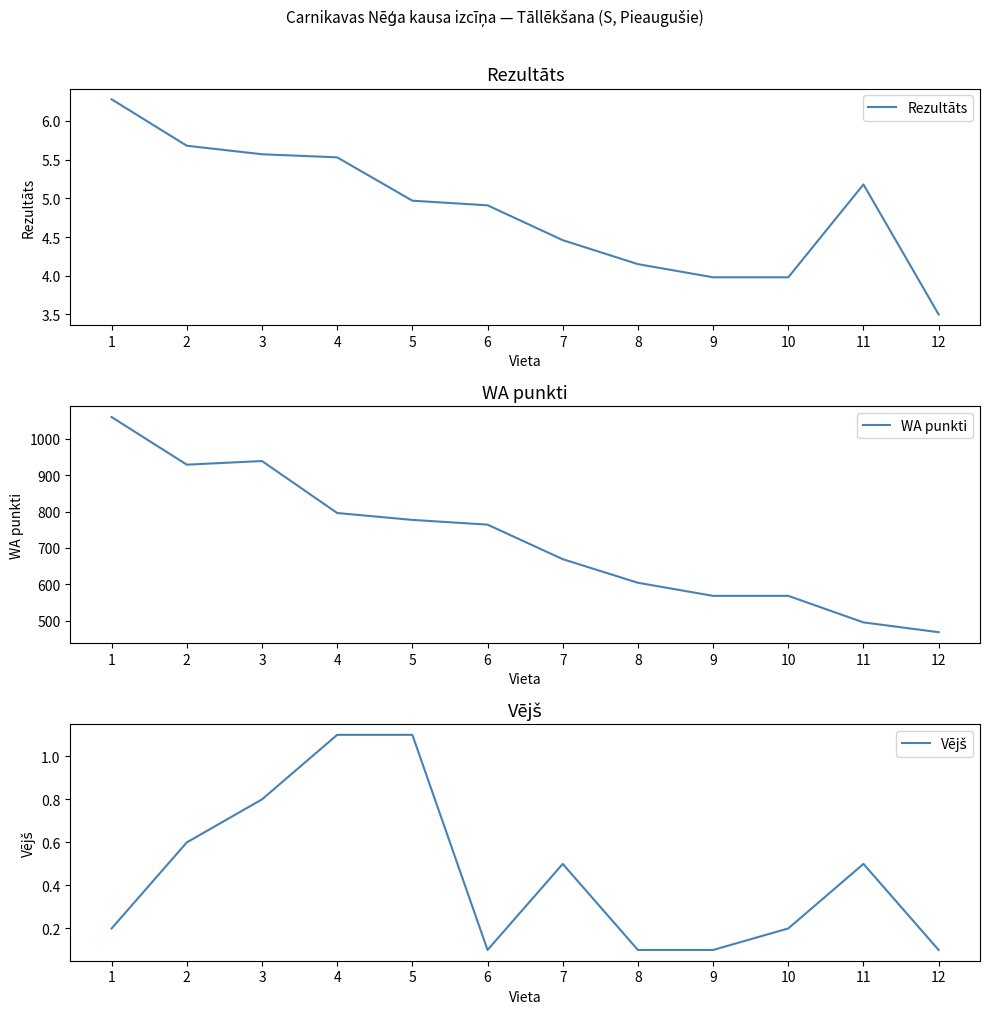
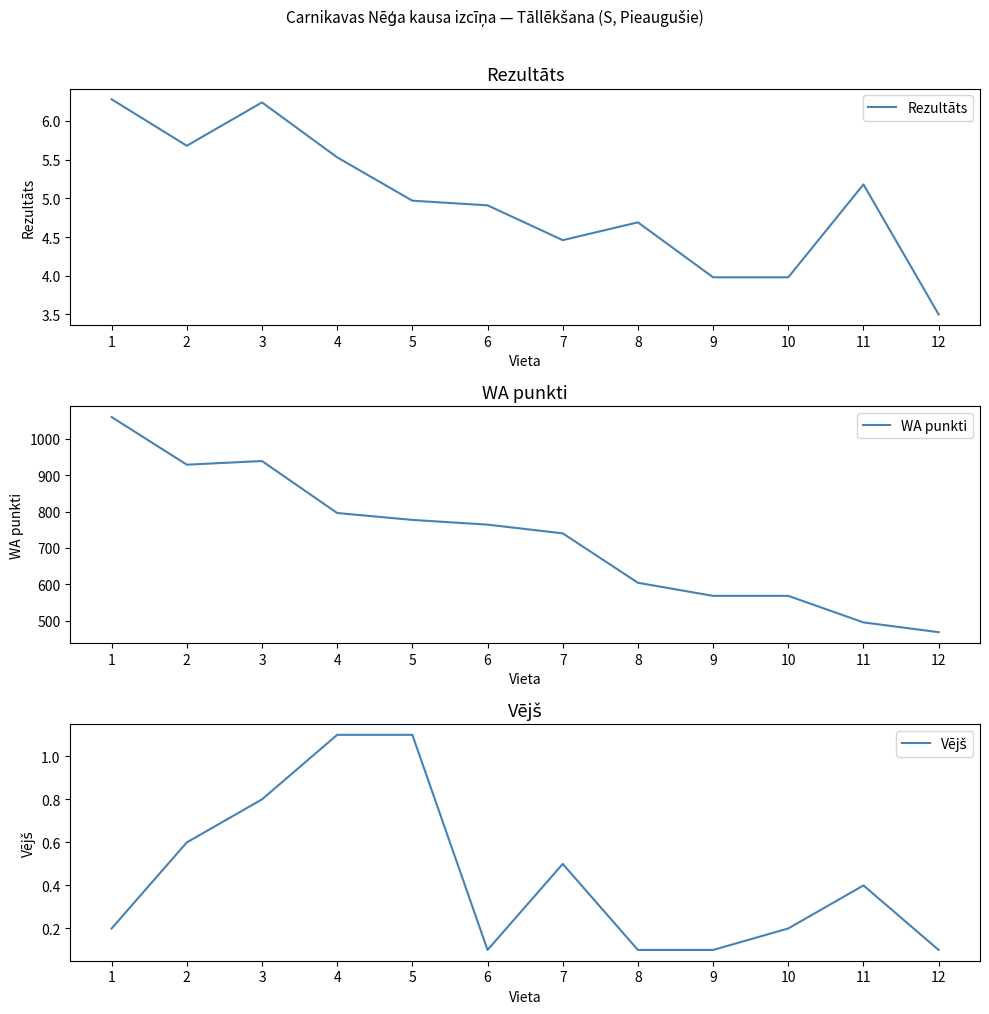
Rezultāts, 3: 5.6 -> 6.2
Rezultāts, 8: 4.2 -> 4.7
WA punkti, 7: 670 -> 740
Vējš, 11: 0.5 -> 0.4
